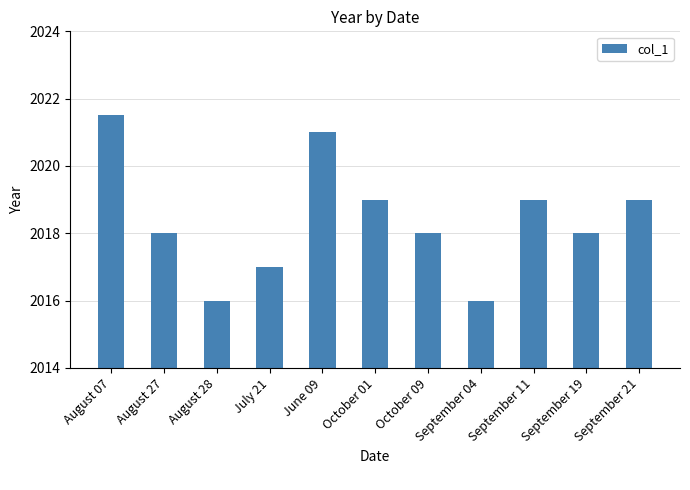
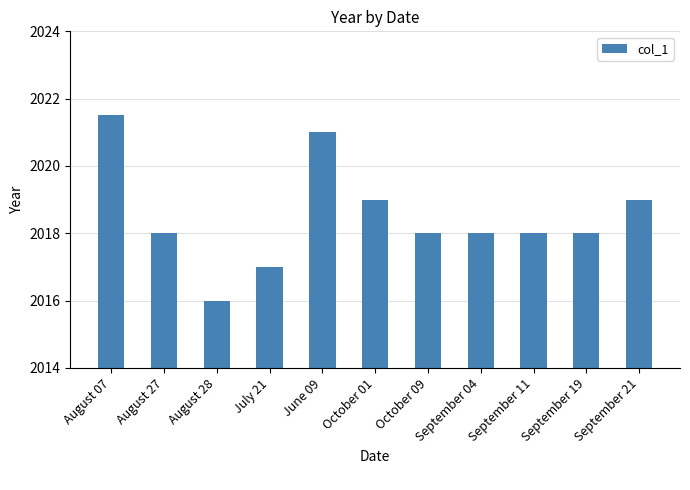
September 04: 2016 -> 2018
September 11: 2019 -> 2018
